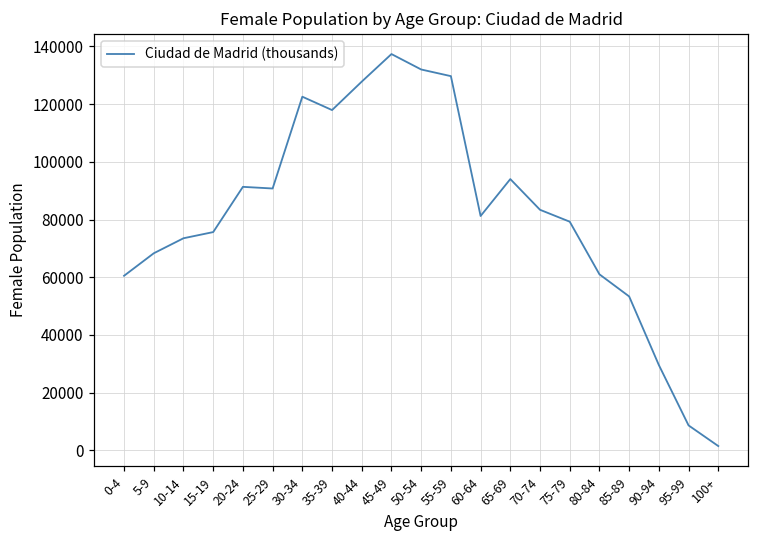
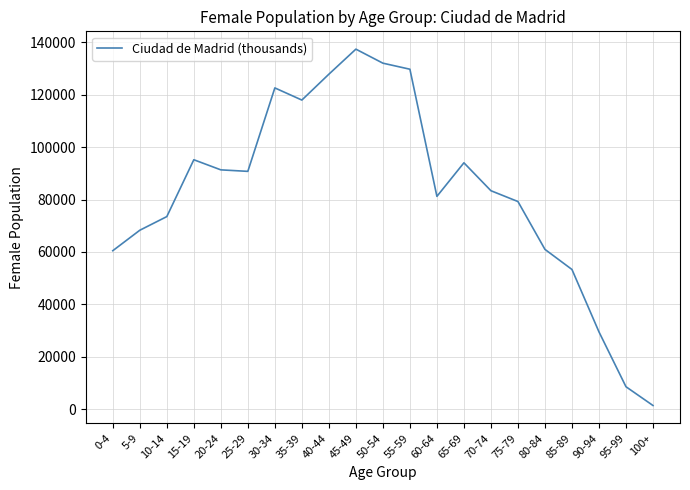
15-19: 76000 -> 95000
